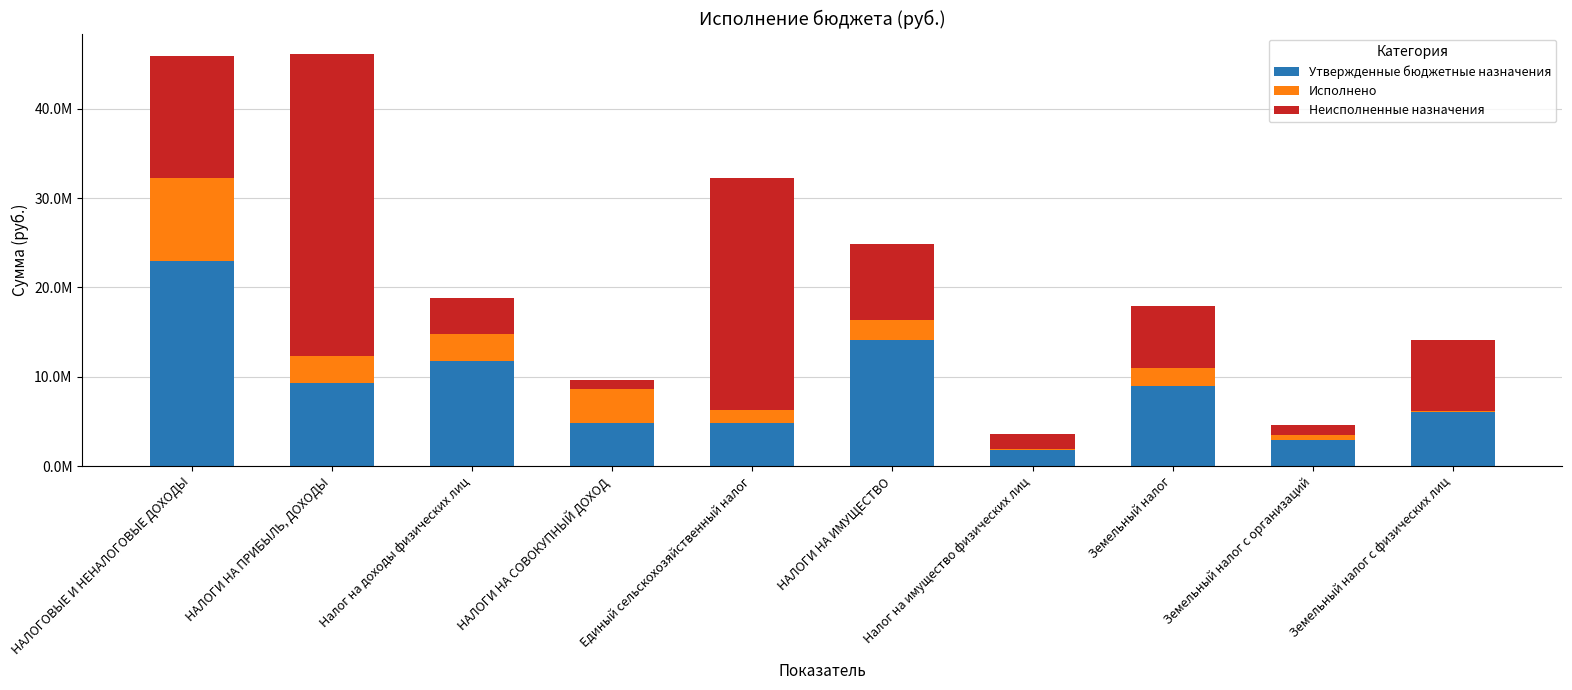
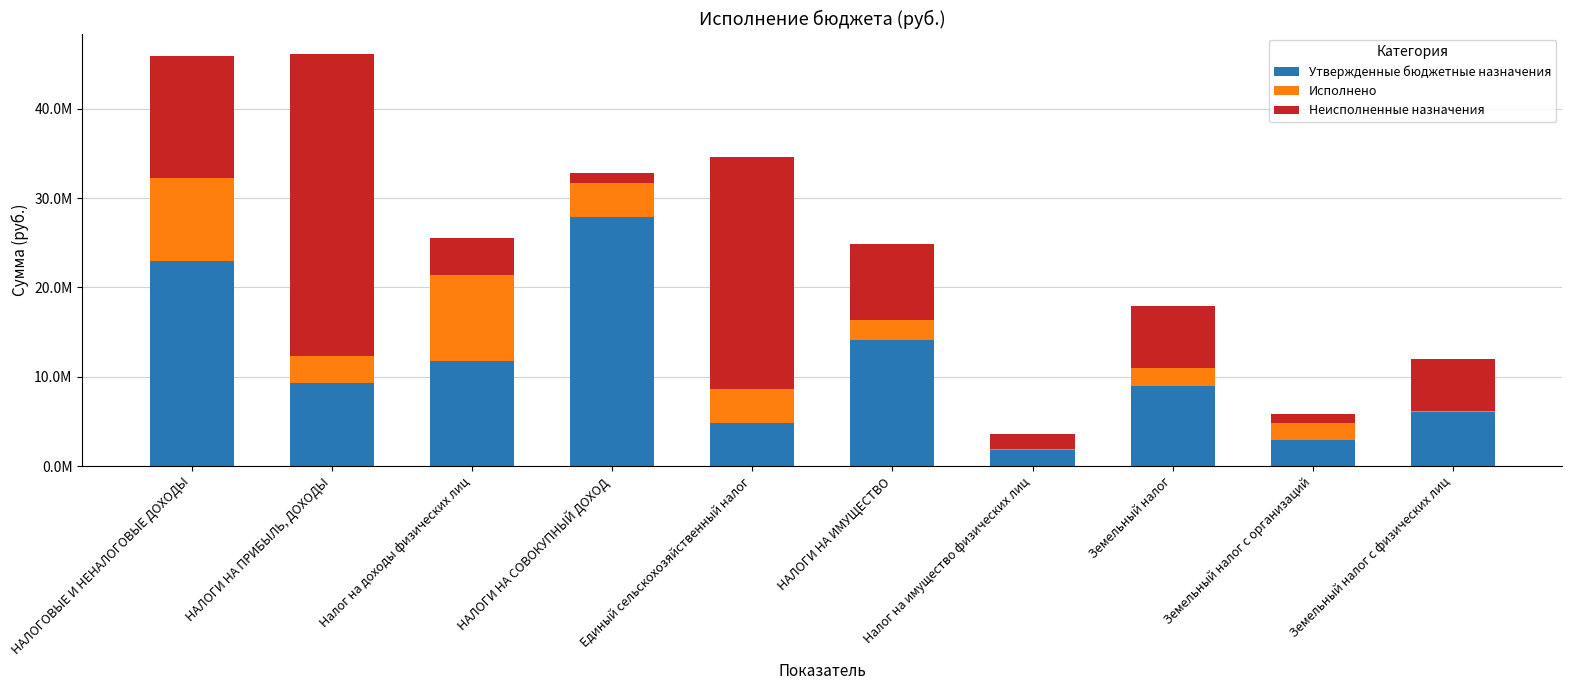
Исполнено, Налог на доходы физических лиц: 3000000 -> 10000000
Утвержденные бюджетные назначения, НАЛОГИ НА СОВОКУПНЫЙ ДОХОД: 5000000 -> 28000000
Исполнено, Единый сельскохозяйственный налог: 1000000 -> 4000000
Исполнено, Земельный налог с организаций: 1000000 -> 2000000
Неисполненные назначения, Земельный налог с физических лиц: 8000000 -> 6000000
